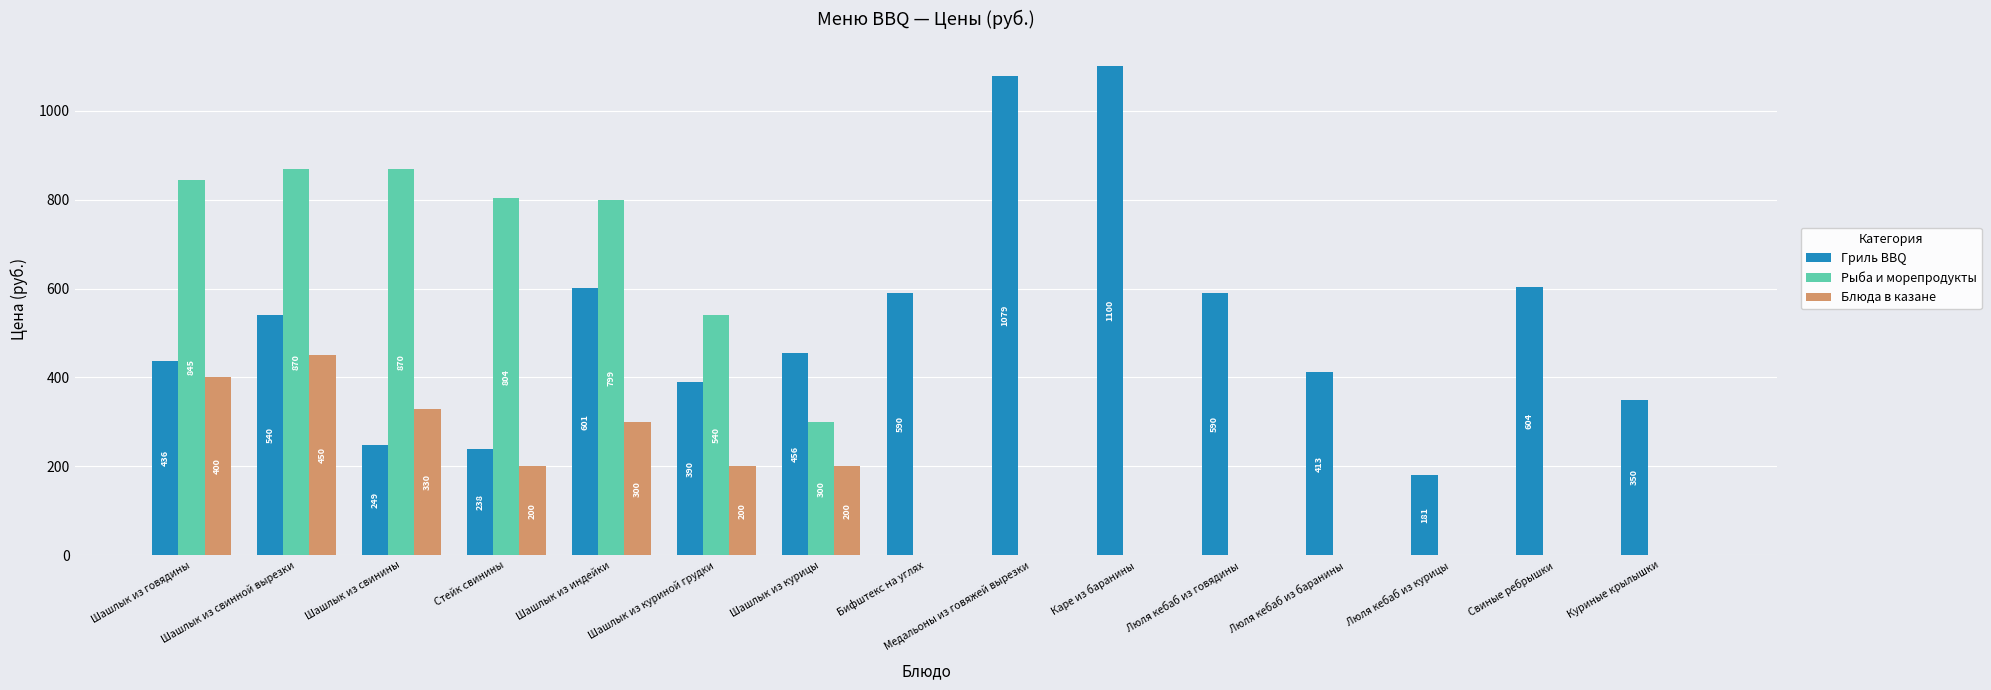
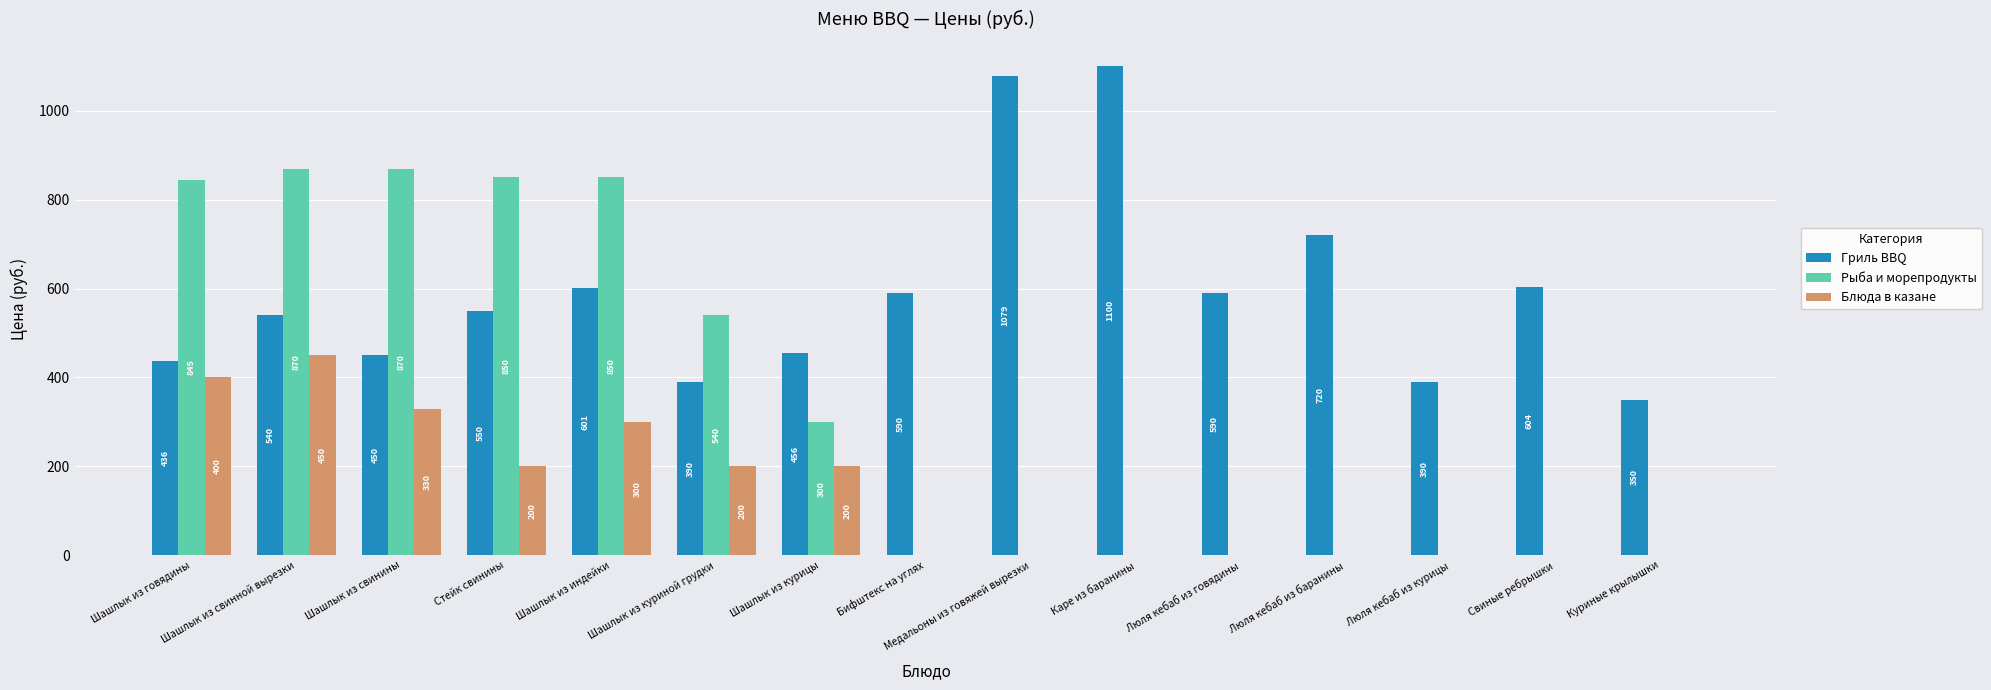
Гриль BBQ, Шашлык из свинины: 249 -> 450
Гриль BBQ, Стейк свинины: 238 -> 550
Рыба и морепродукты, Стейк свинины: 804 -> 850
Рыба и морепродукты, Шашлык из индейки: 799 -> 850
Гриль BBQ, Люля кебаб из баранины: 413 -> 720
Гриль BBQ, Люля кебаб из курицы: 181 -> 390
